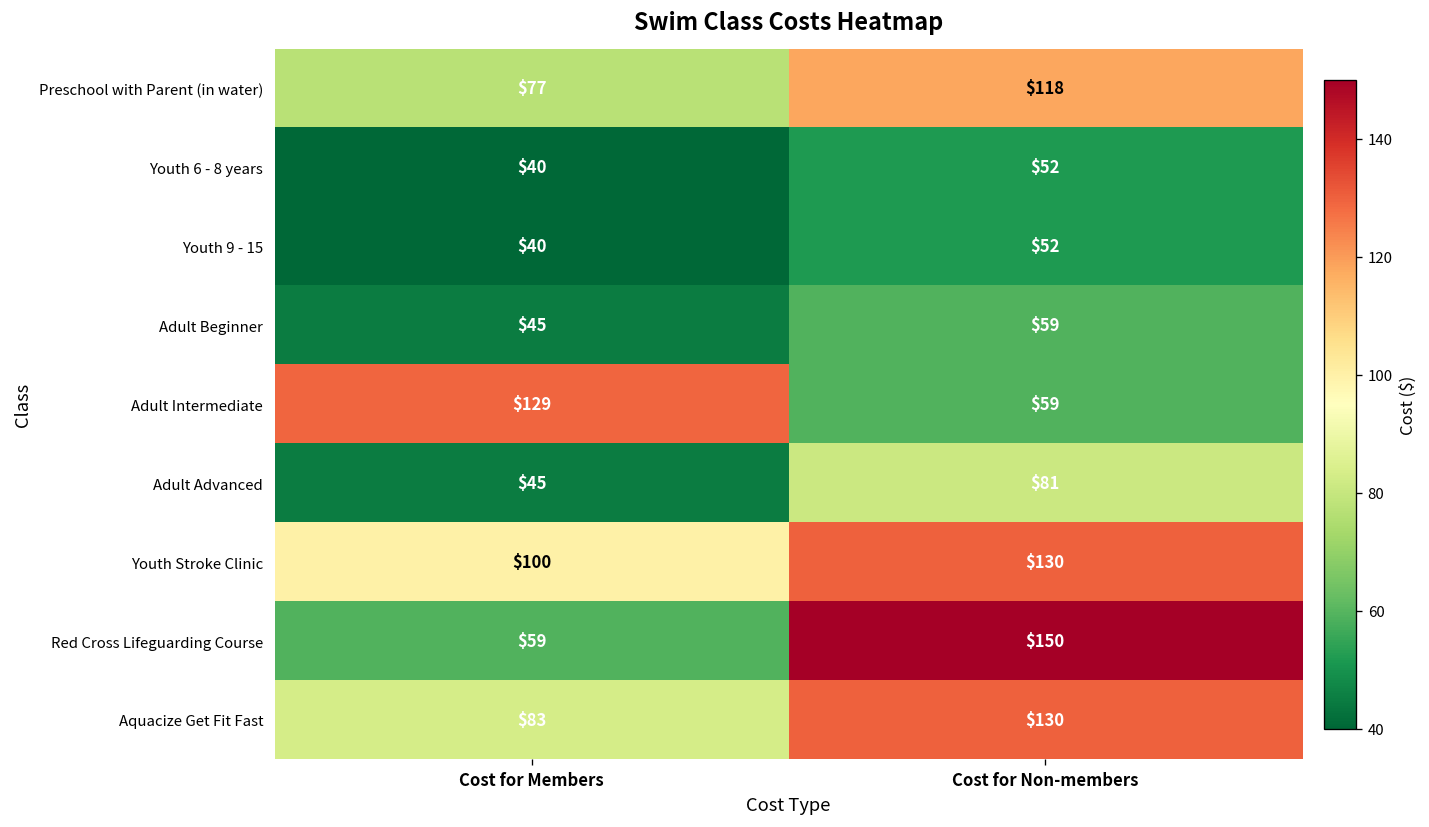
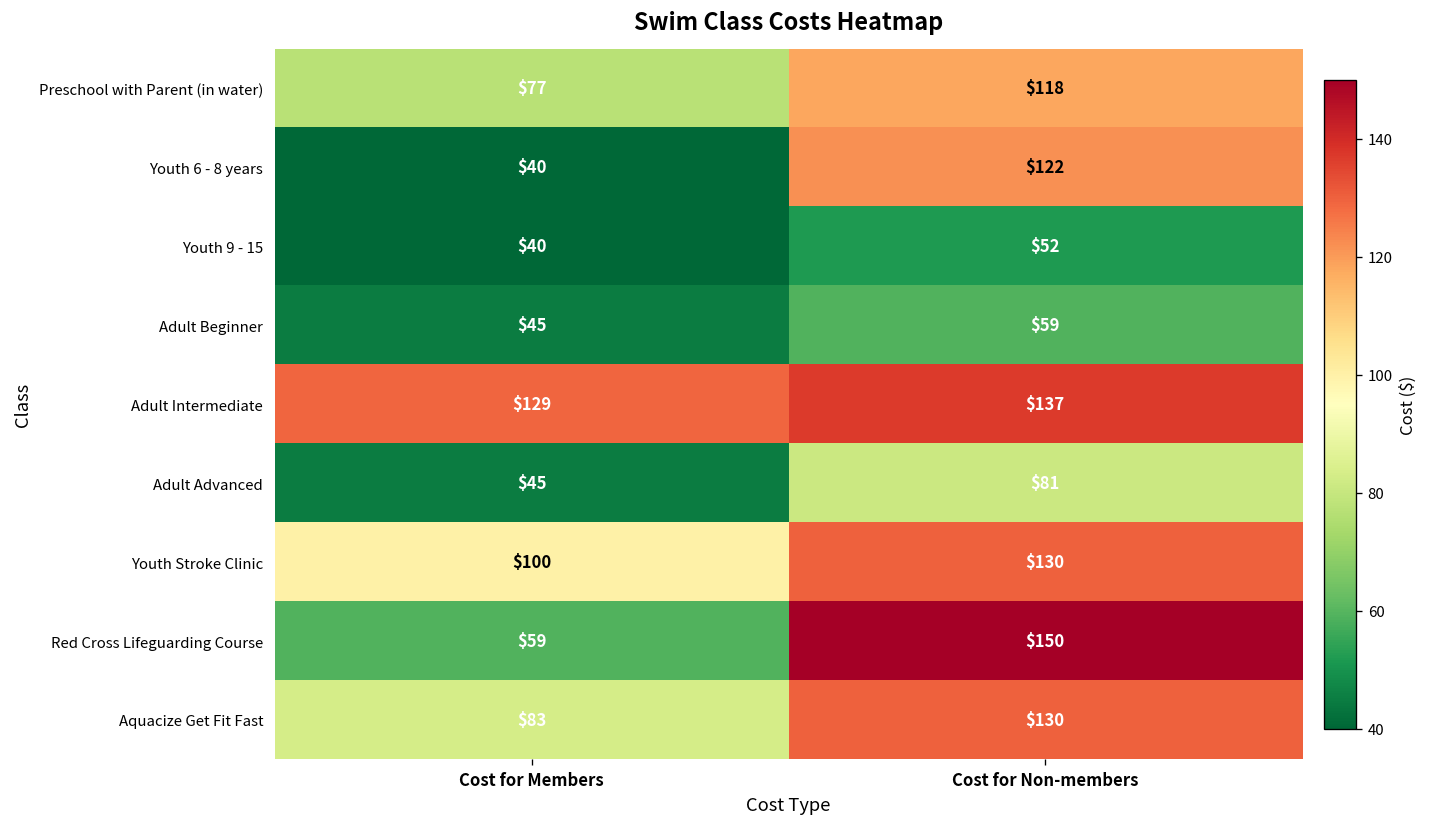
Youth 6 - 8 years, Cost for Non-members: $52 -> $122
Adult Intermediate, Cost for Non-members: $59 -> $137
